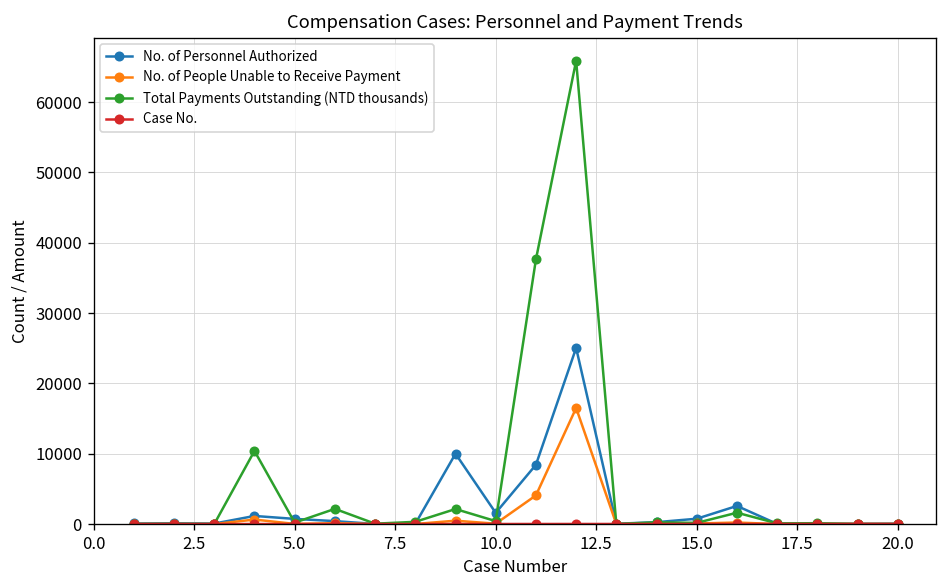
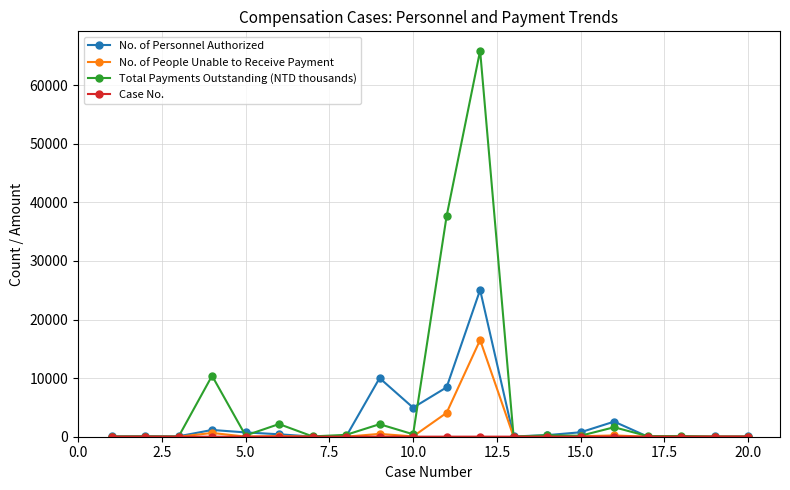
No. of Personnel Authorized, 10.0: 2000 -> 5000
